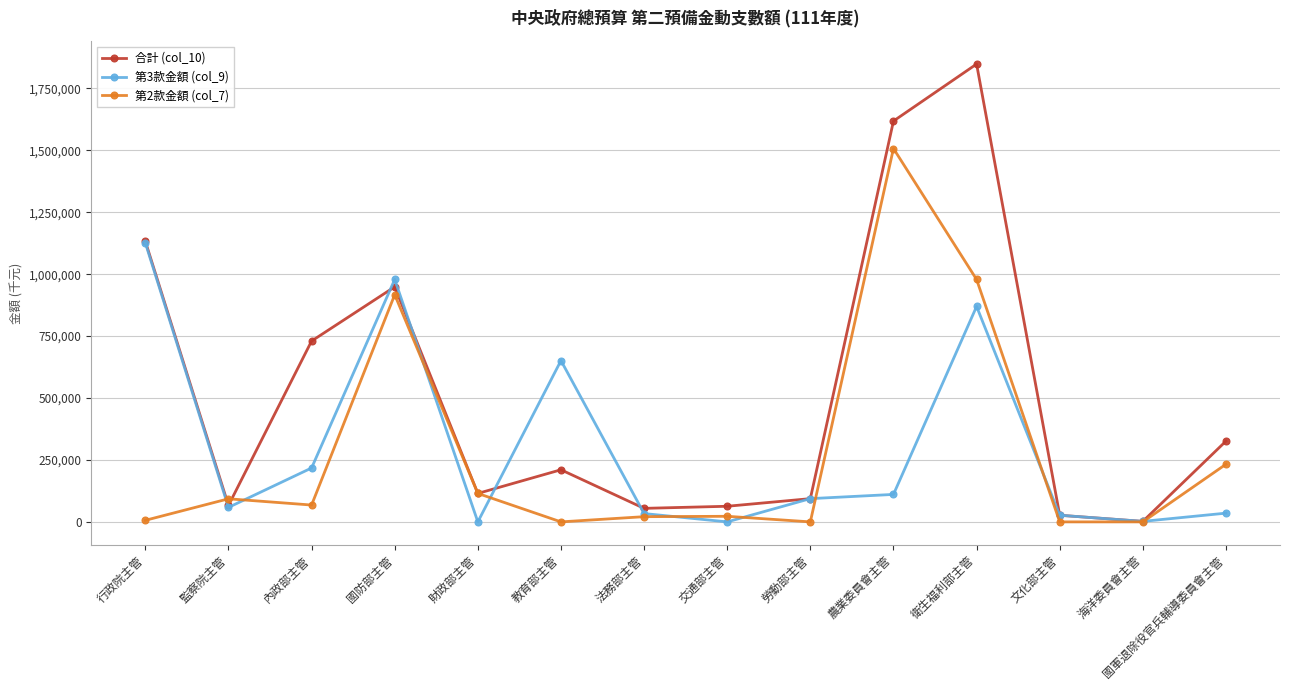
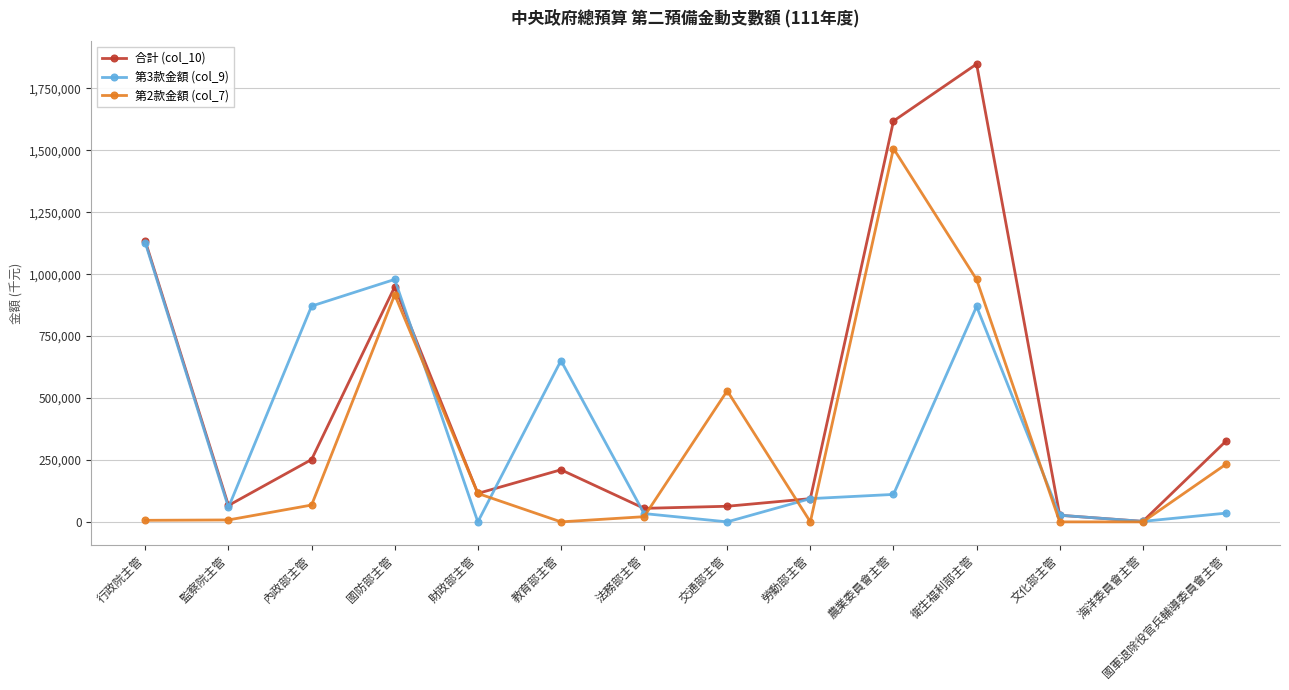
第2款金額 (col_7), 監察院主管: 90,000 -> 10,000
合計 (col_10), 內政部主管: 730,000 -> 250,000
第3款金額 (col_9), 內政部主管: 220,000 -> 870,000
第2款金額 (col_7), 交通部主管: 20,000 -> 530,000
